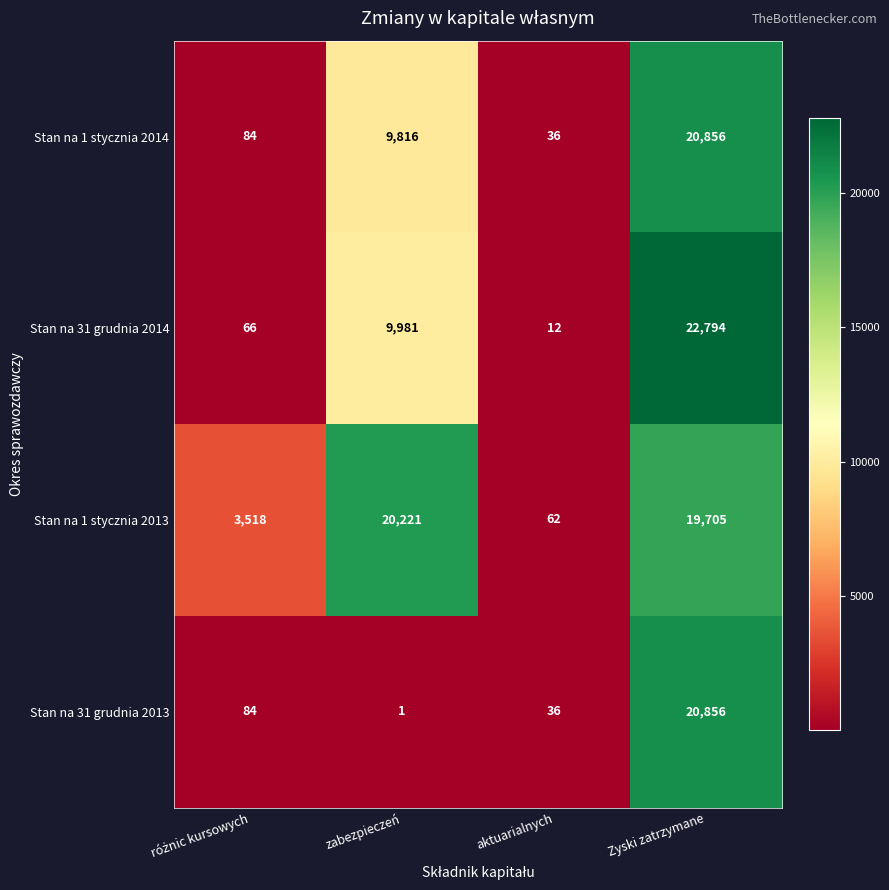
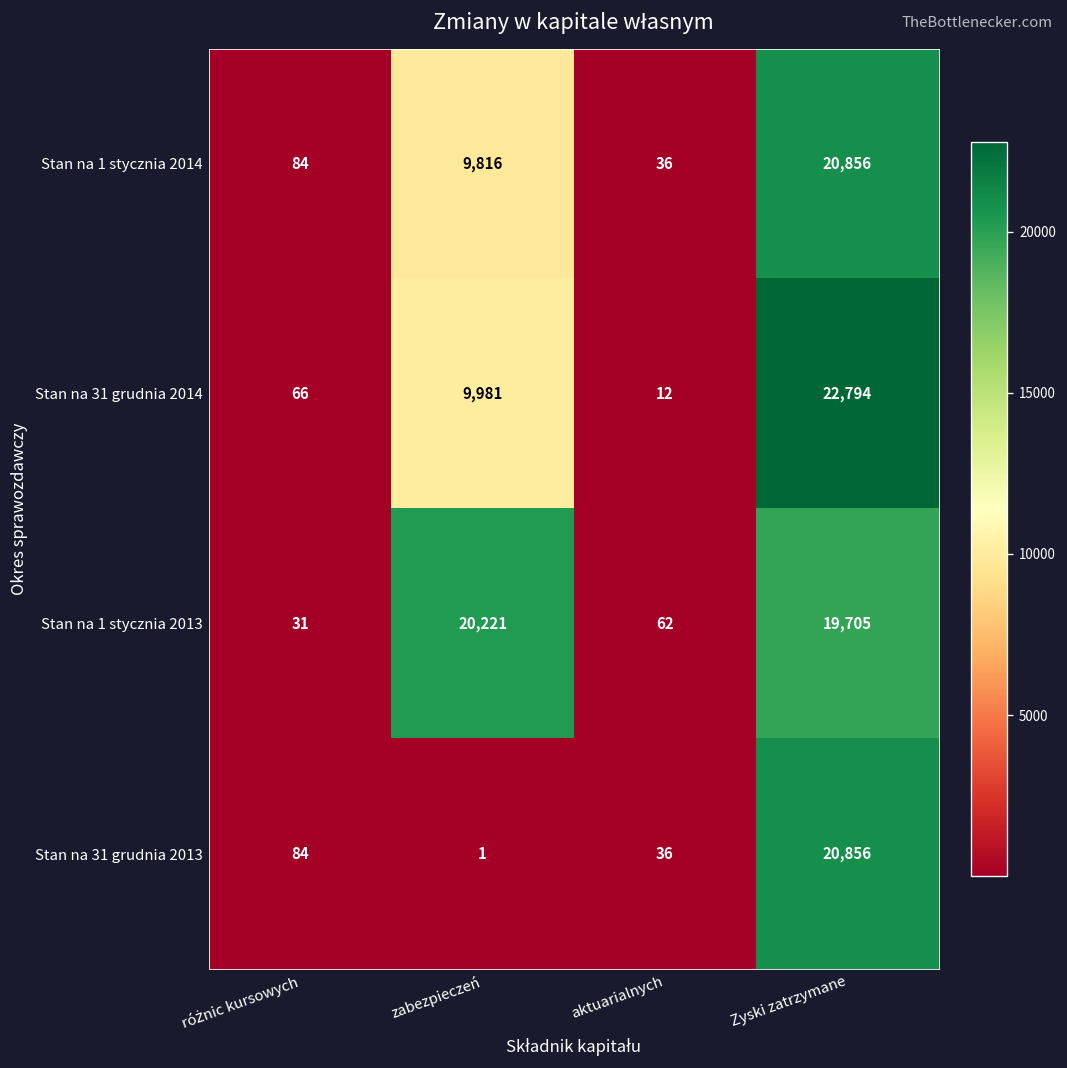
Stan na 1 stycznia 2013, różnic kursowych: 3,518 -> 31
